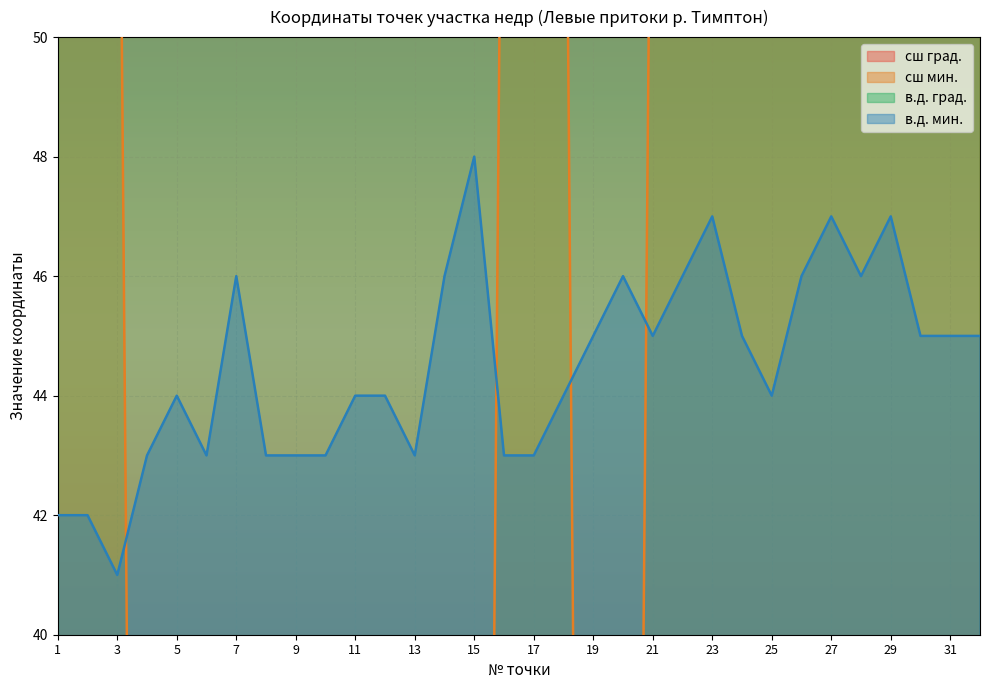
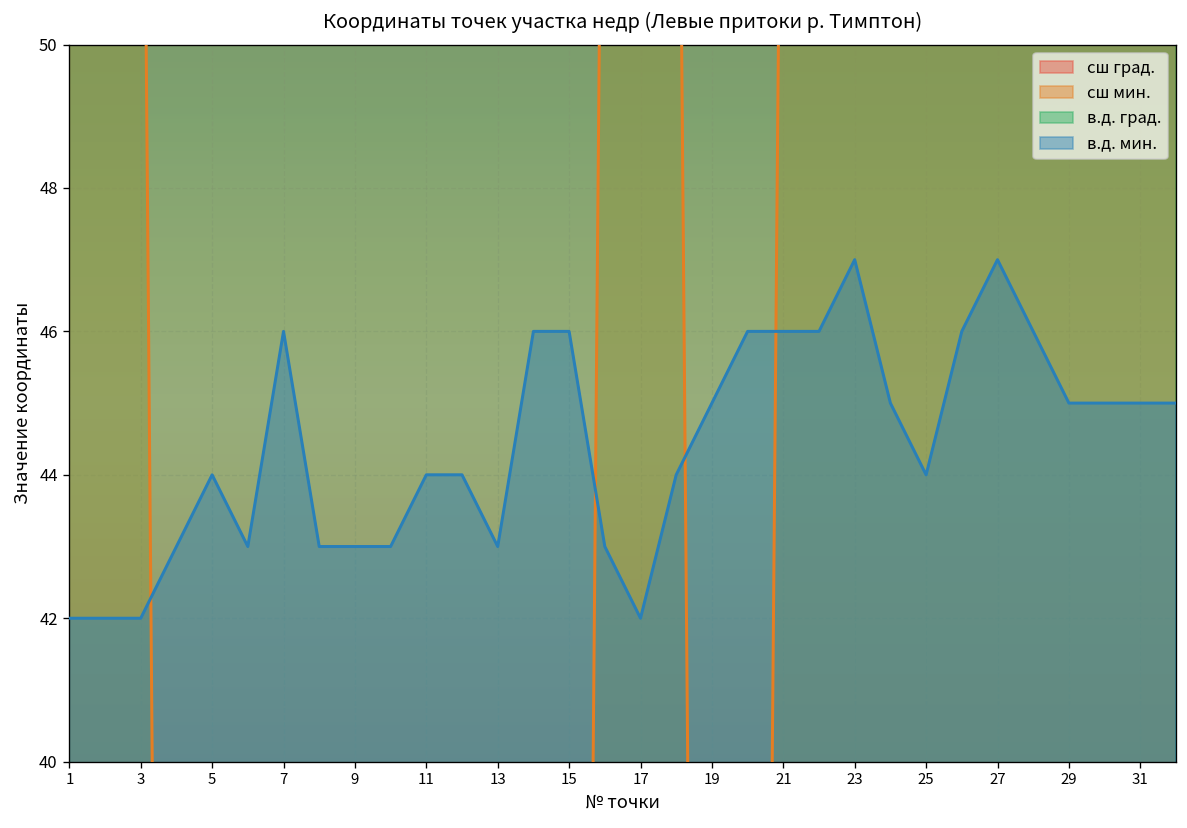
в.д. мин., 3: 41 -> 42
в.д. мин., 15: 48 -> 46
в.д. мин., 17: 43 -> 42
в.д. мин., 21: 45 -> 46
в.д. мин., 29: 47 -> 45
